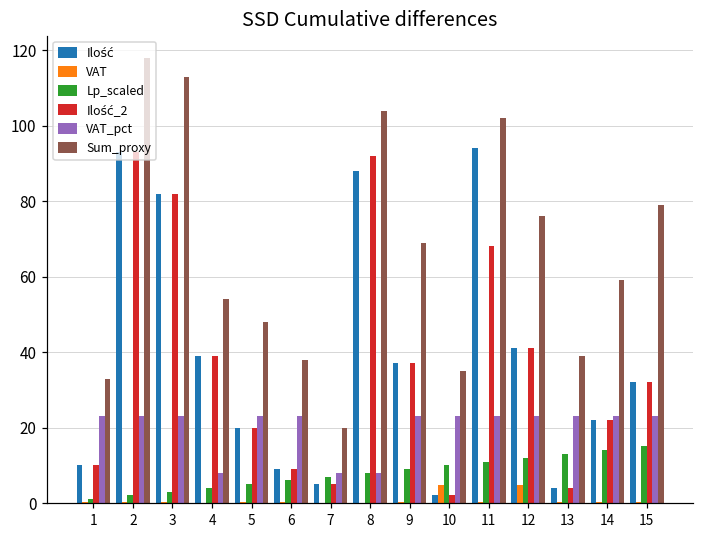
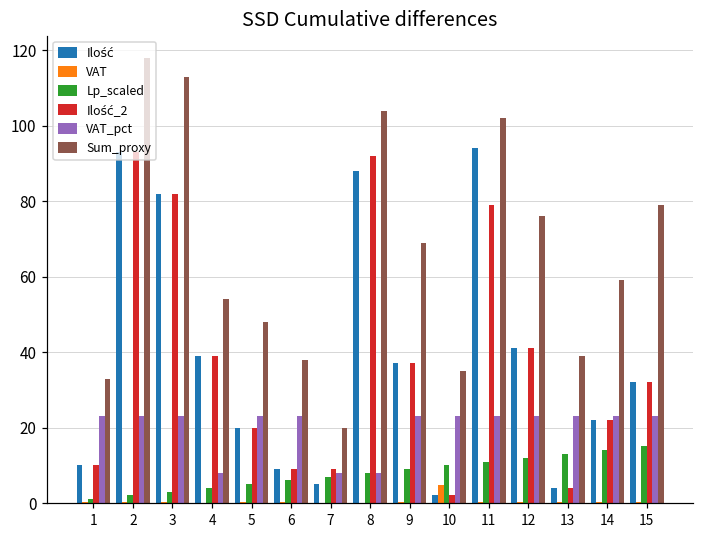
Ilość_2, 7: 5 -> 9
Ilość_2, 11: 68 -> 79
VAT, 12: 5 -> 0
